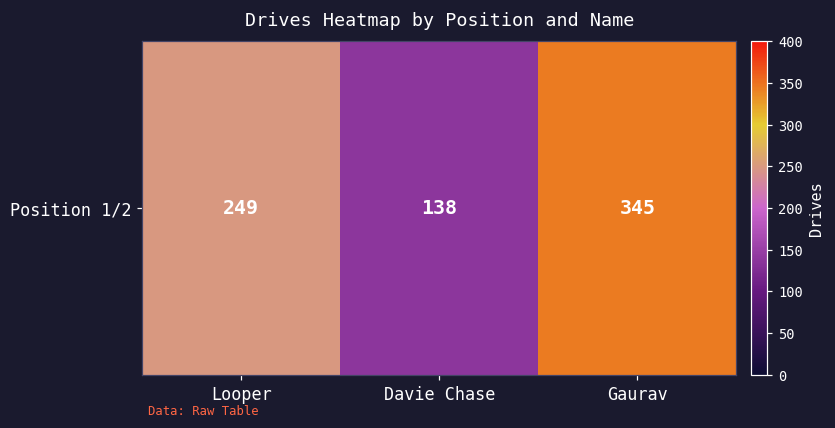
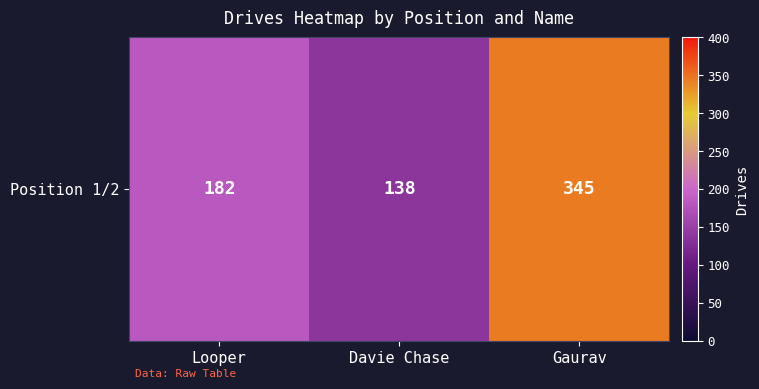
Position 1/2, Looper: 249 -> 182
